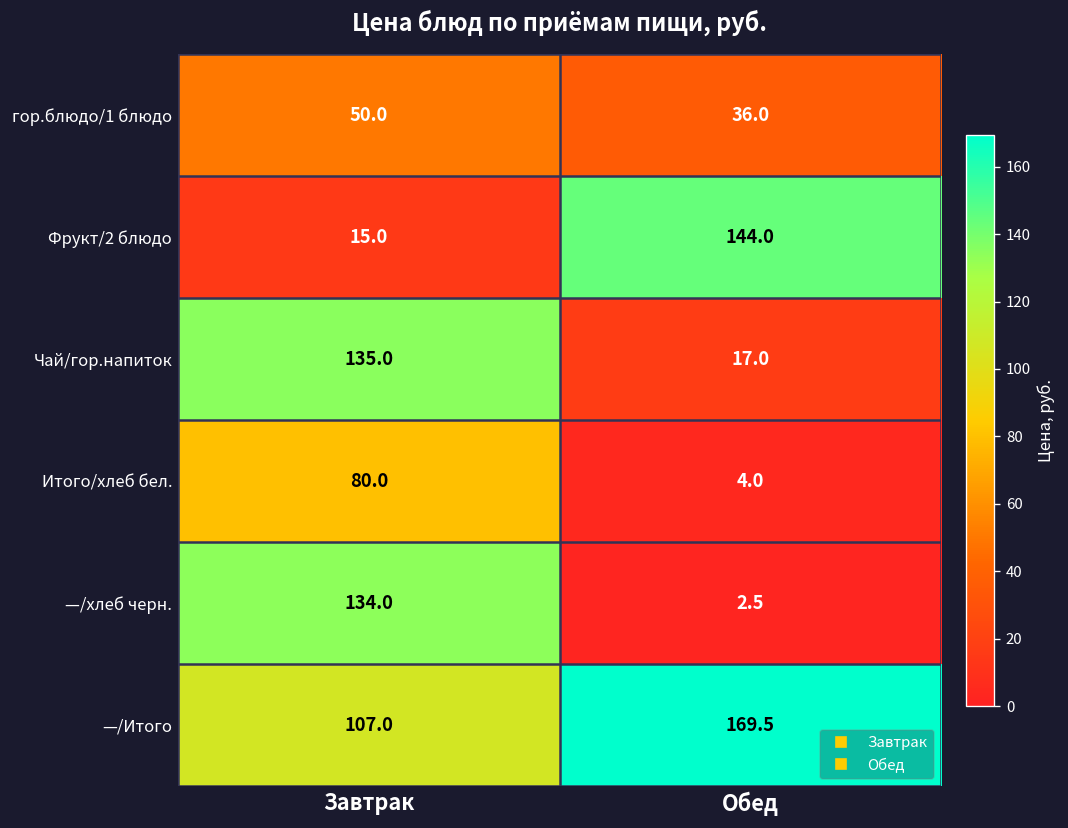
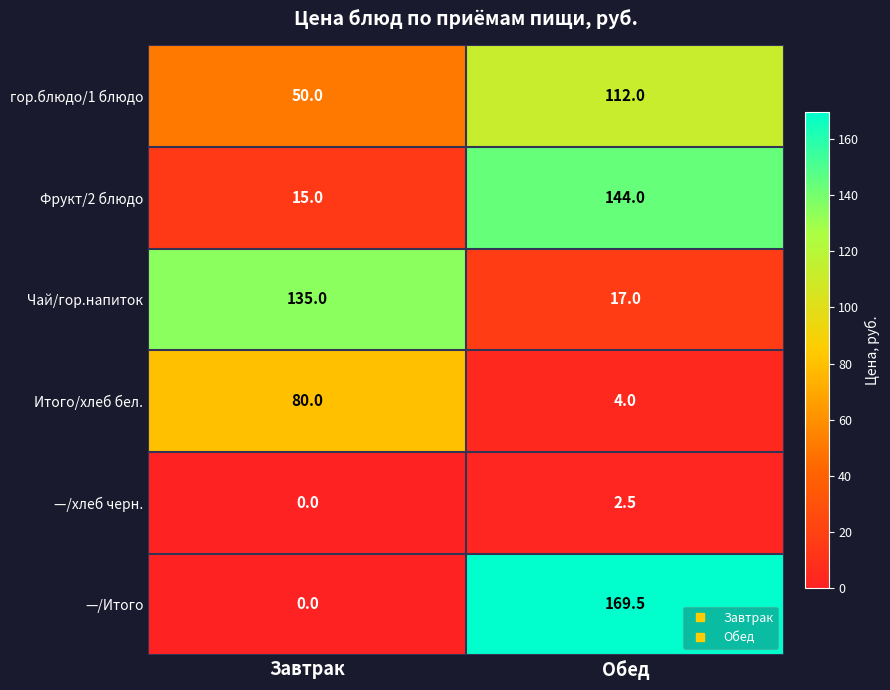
гор.блюдо/1 блюдо, Обед: 36.0 -> 112.0
—/хлеб черн., Завтрак: 134.0 -> 0.0
—/Итого, Завтрак: 107.0 -> 0.0
